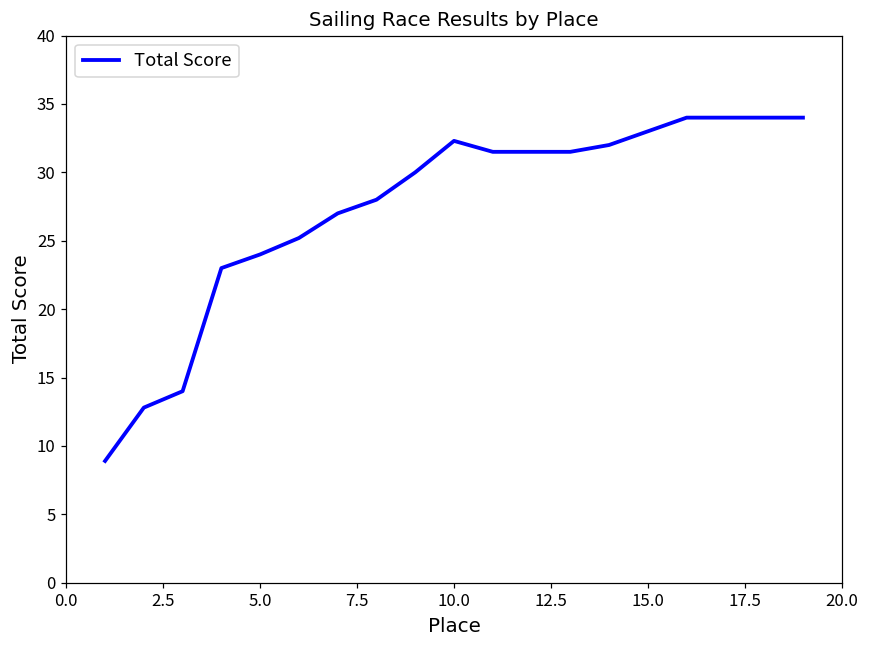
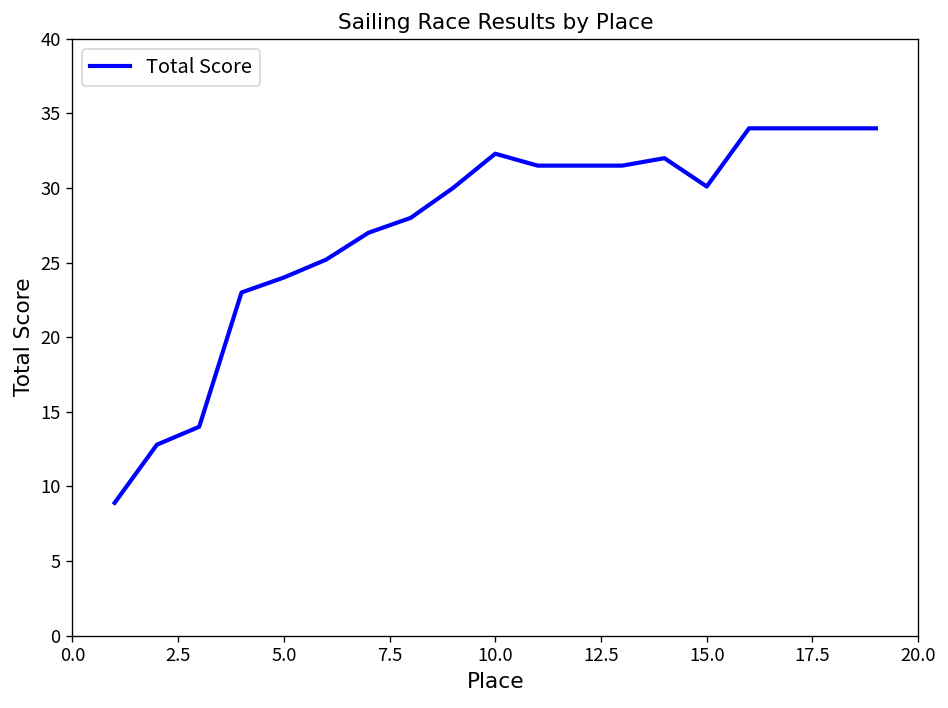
15.0: 33.0 -> 30.1
